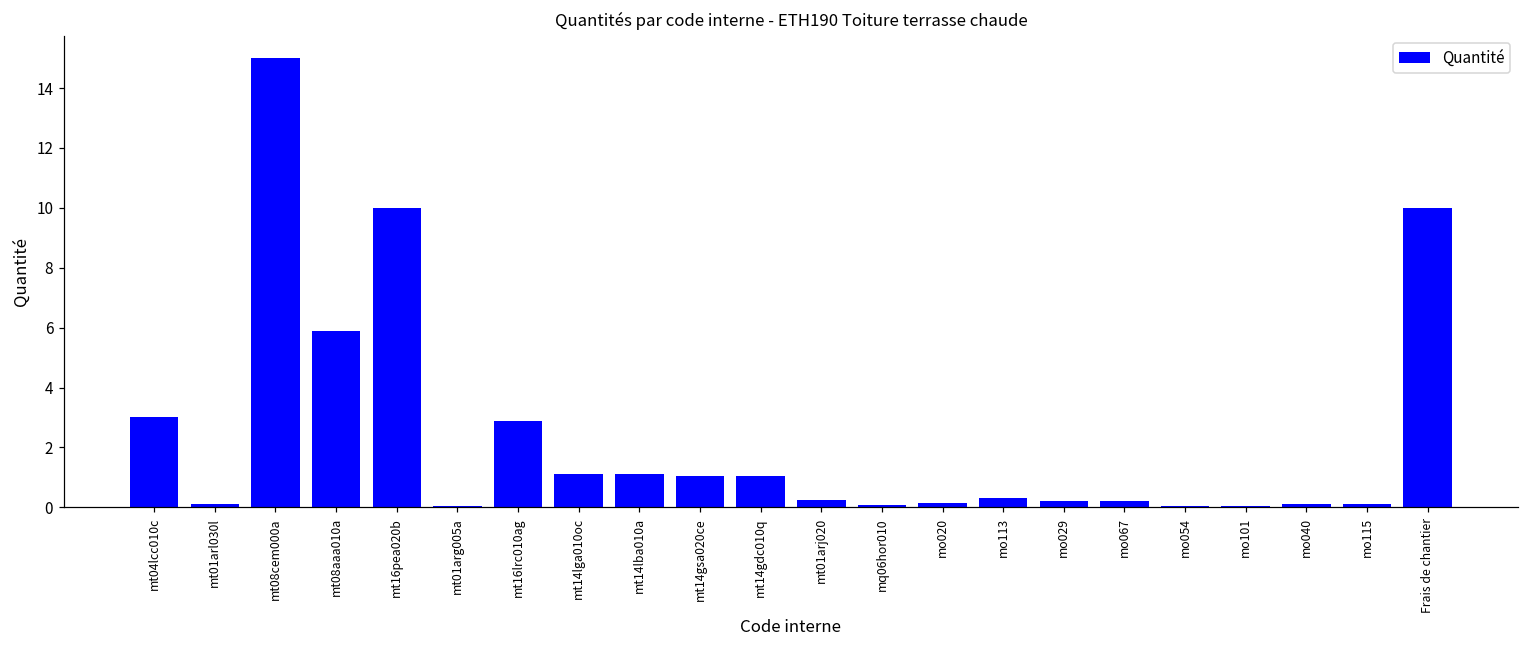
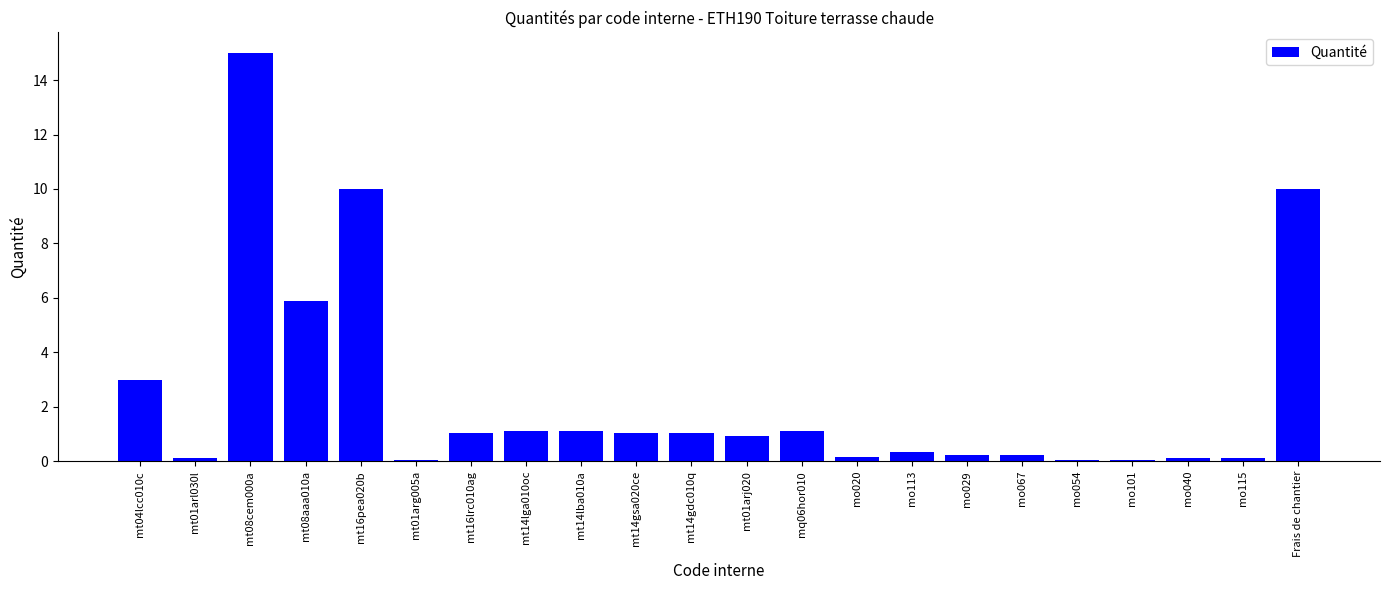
mt16lrc010ag: 2.9 -> 1.1
mt01arj020: 0.3 -> 0.9
mq06hor010: 0.1 -> 1.1
